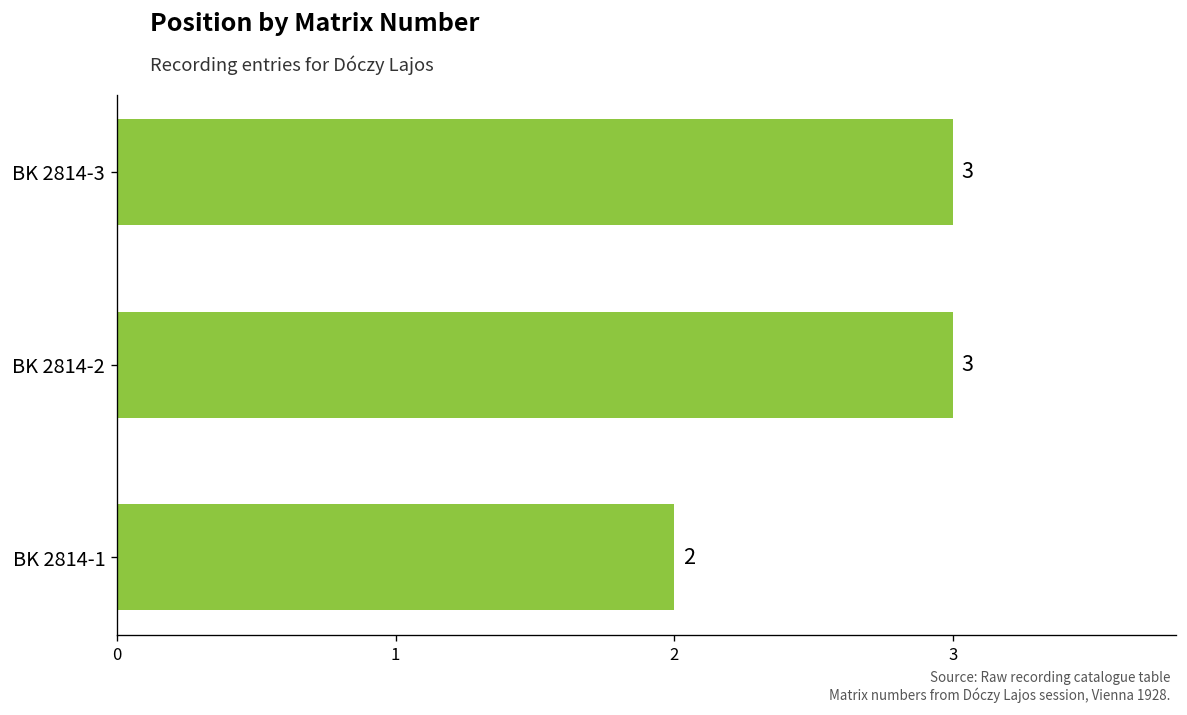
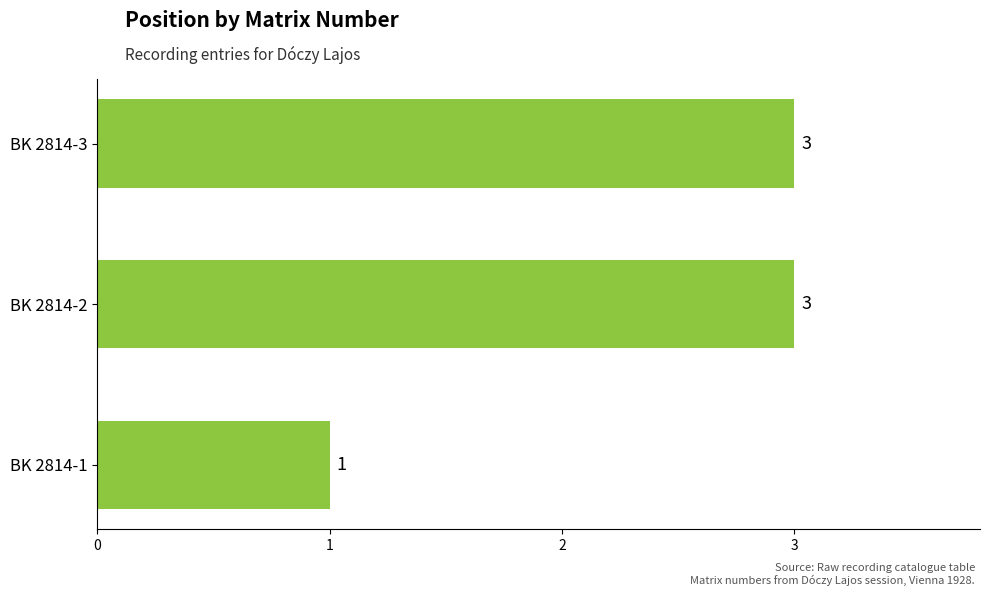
BK 2814-1: 2 -> 1
